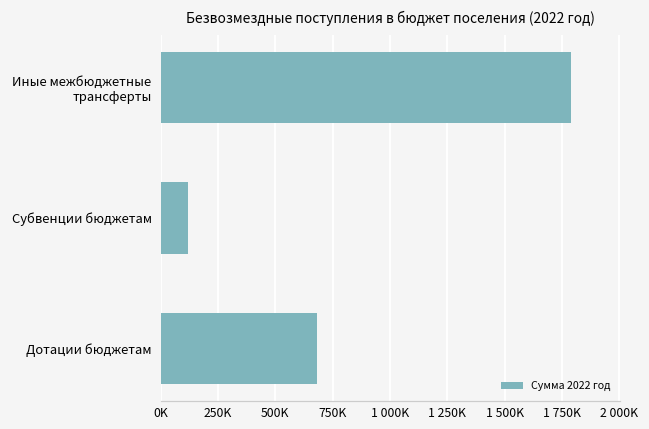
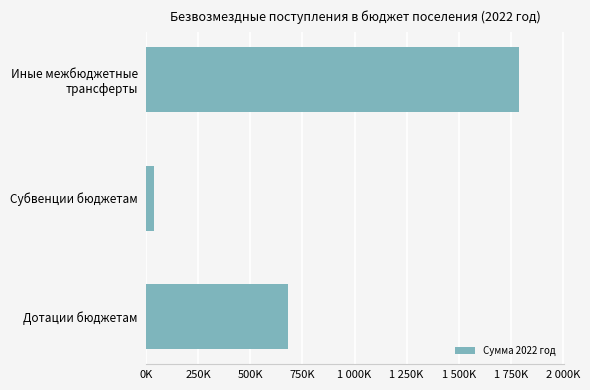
Субвенции бюджетам: 120000 -> 40000
